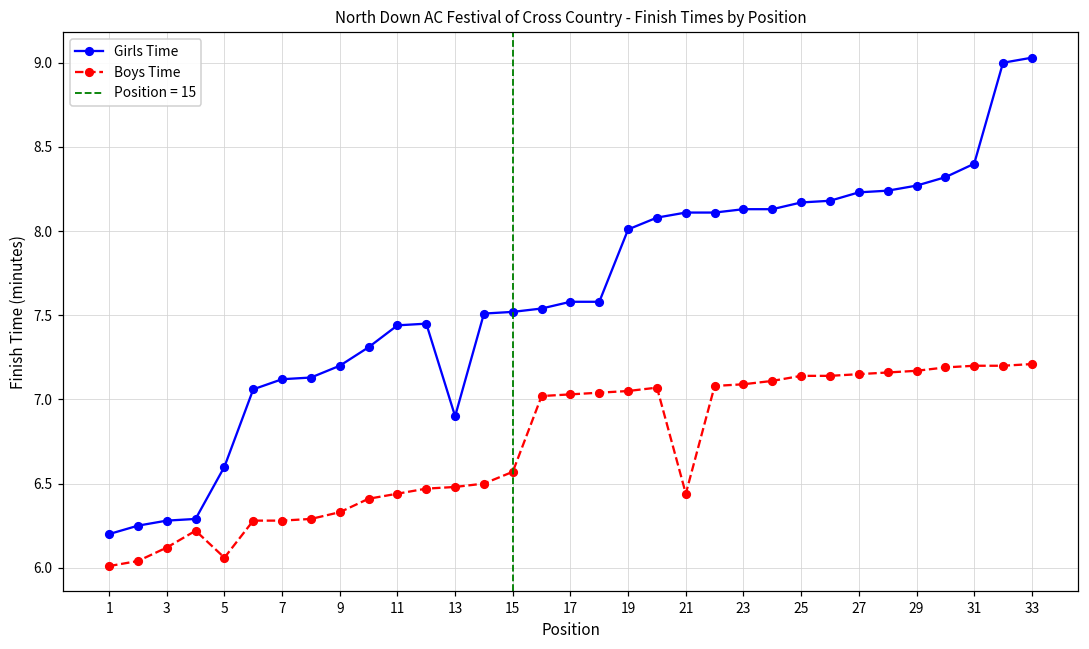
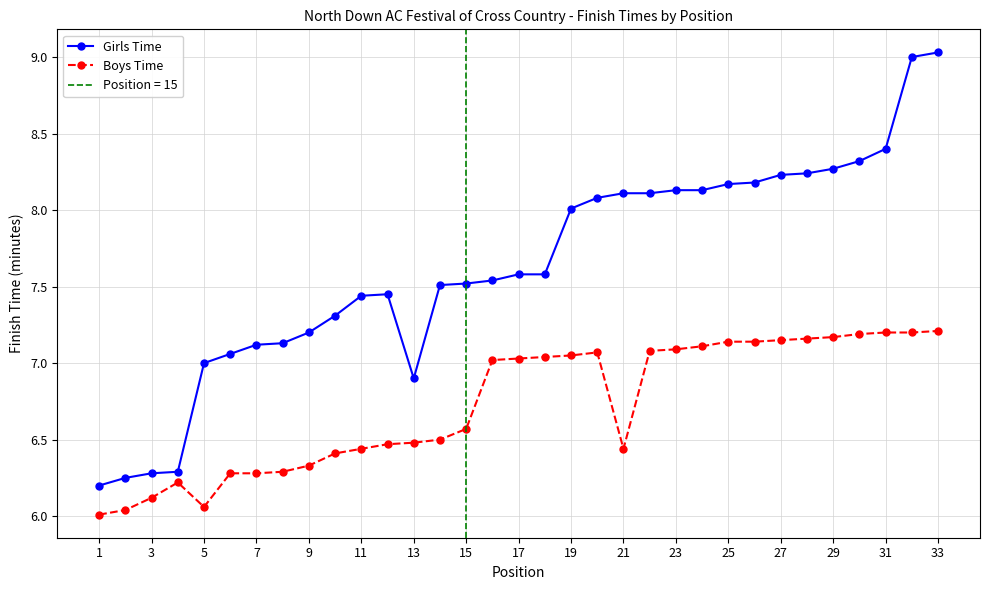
Girls Time, 5: 6.6 -> 7.0
